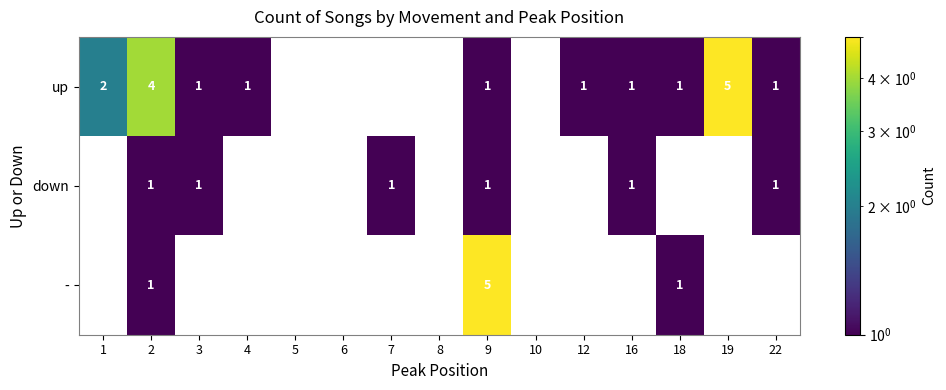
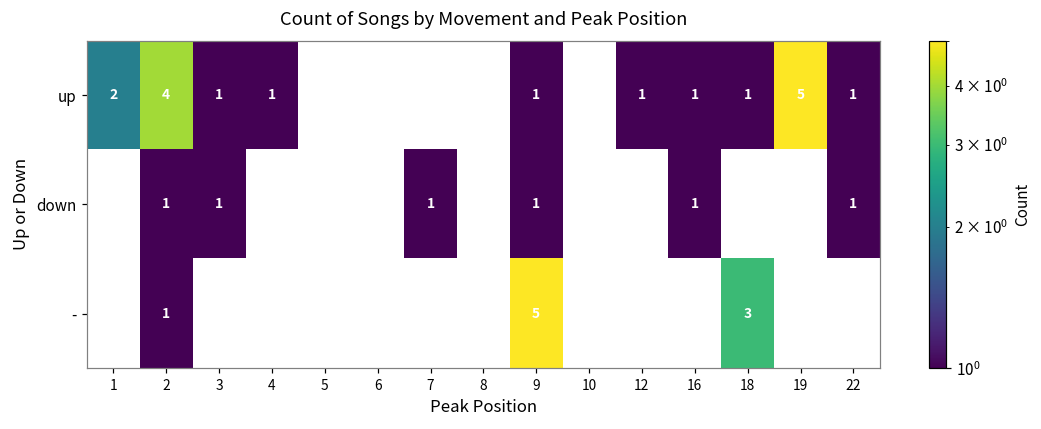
-, 18: 1 -> 3
